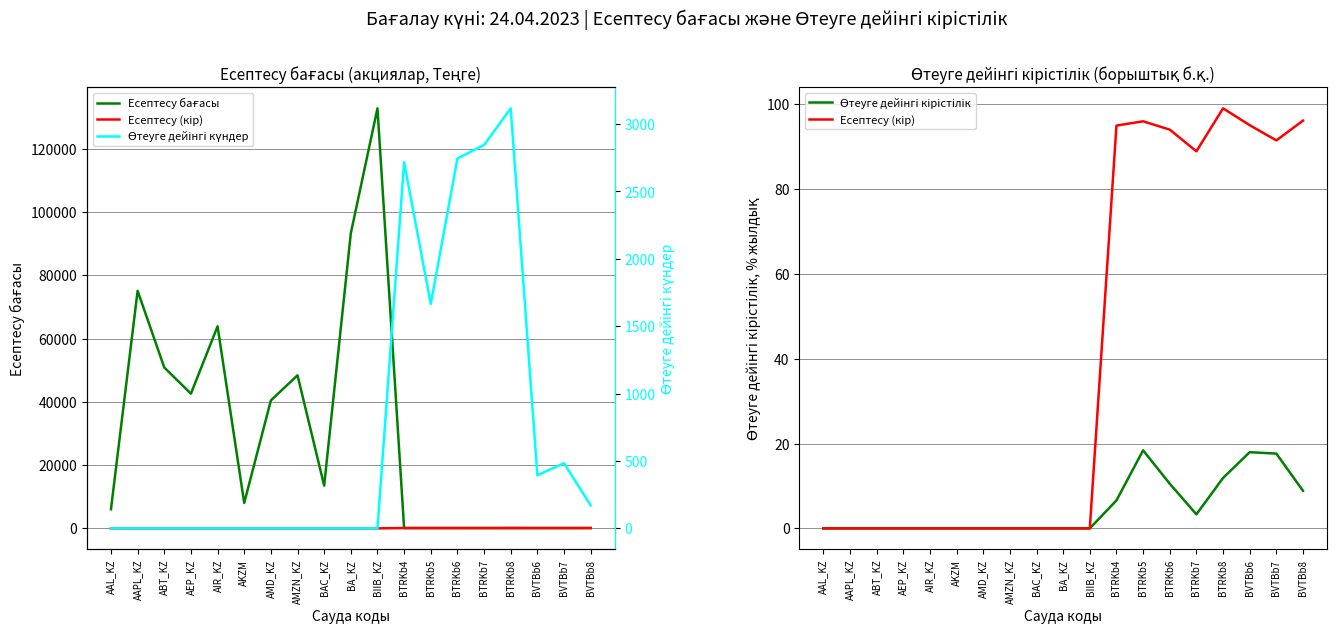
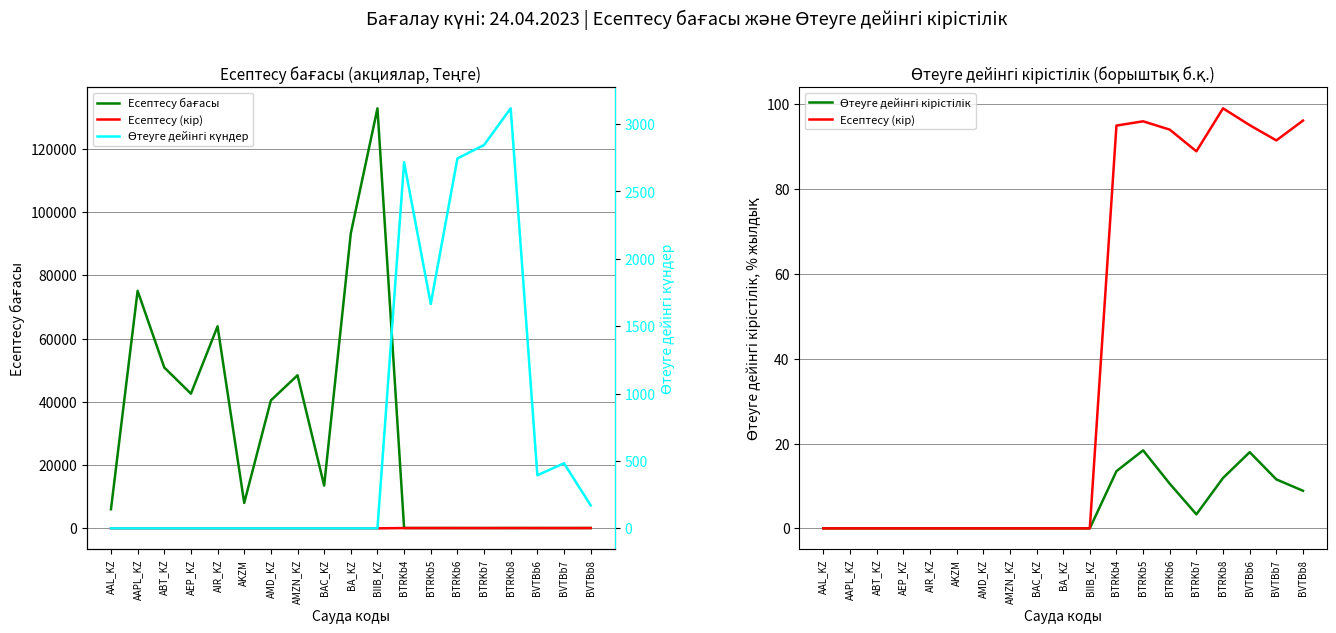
Өтеуге дейінгі кірістілік (борыштық б.қ.), Өтеуге дейінгі кірістілік, BTRKb4: 7 -> 13
Өтеуге дейінгі кірістілік (борыштық б.қ.), Өтеуге дейінгі кірістілік, BVTBb7: 18 -> 12
